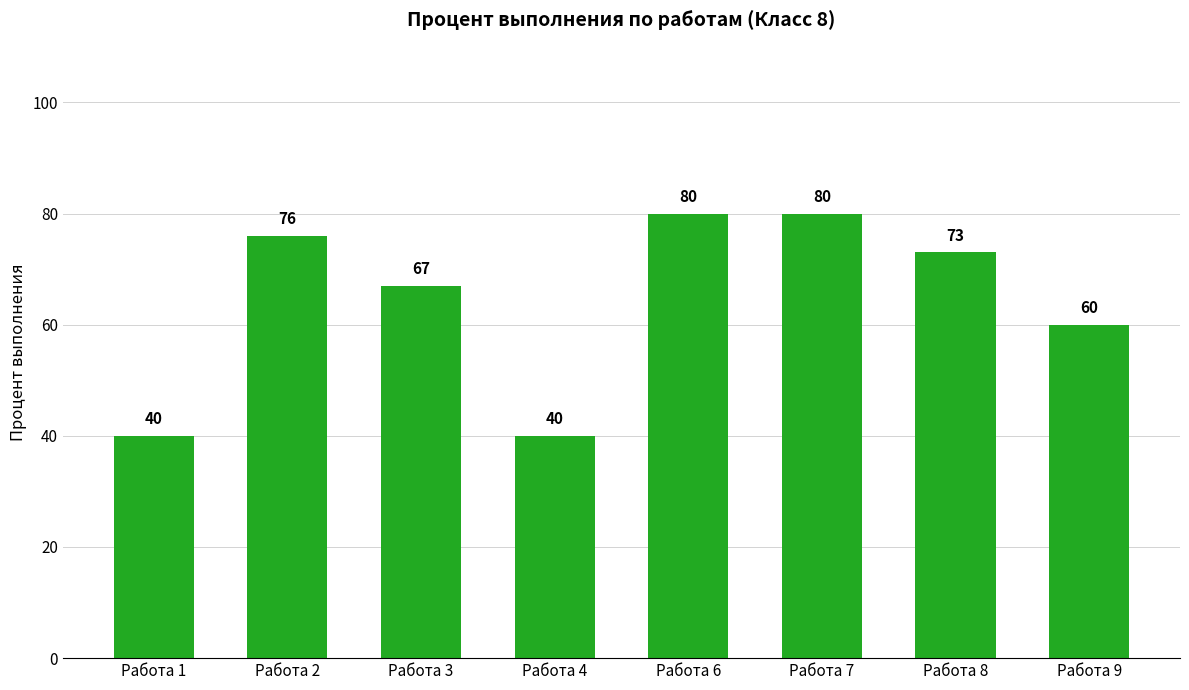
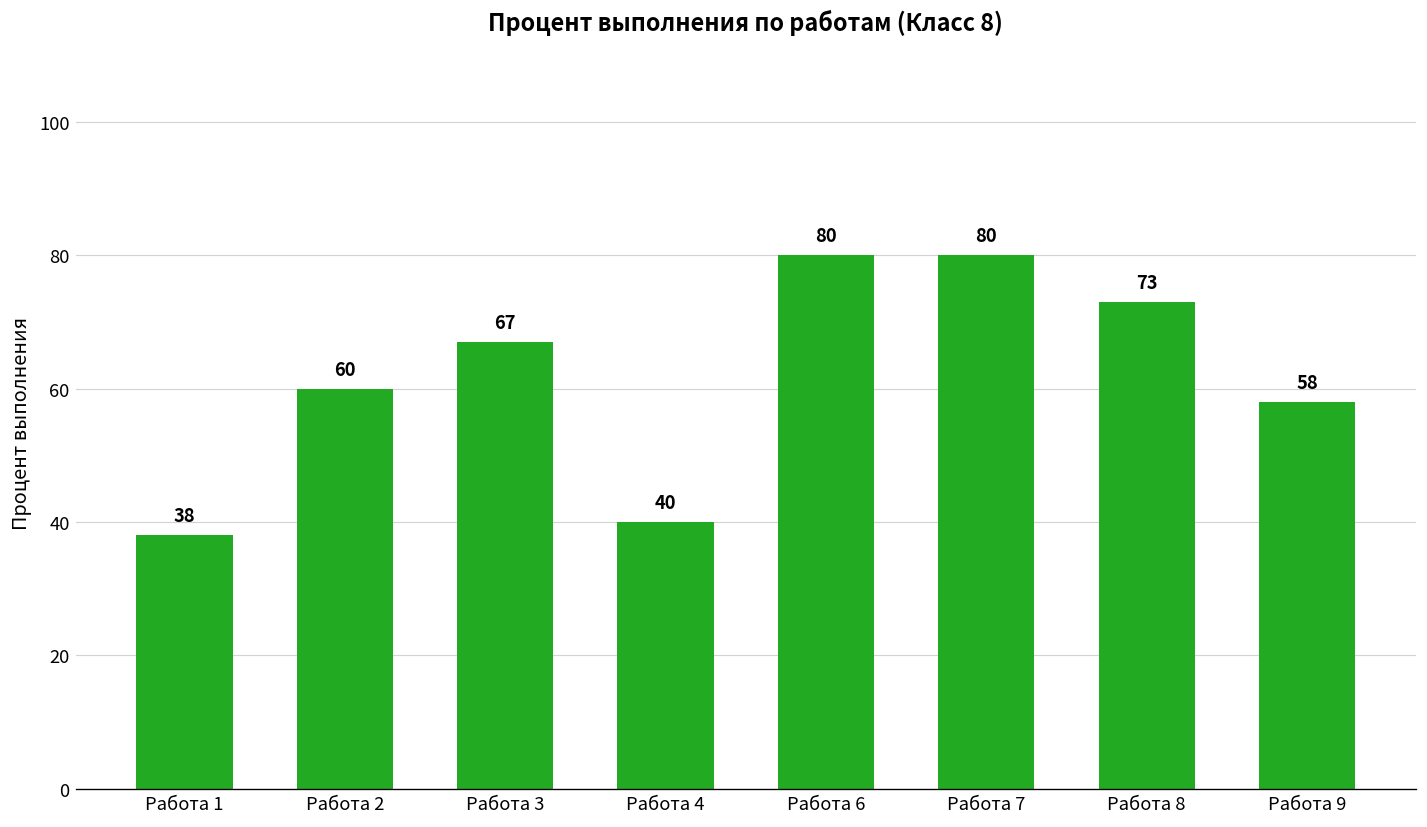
Работа 1: 40 -> 38
Работа 2: 76 -> 60
Работа 9: 60 -> 58
